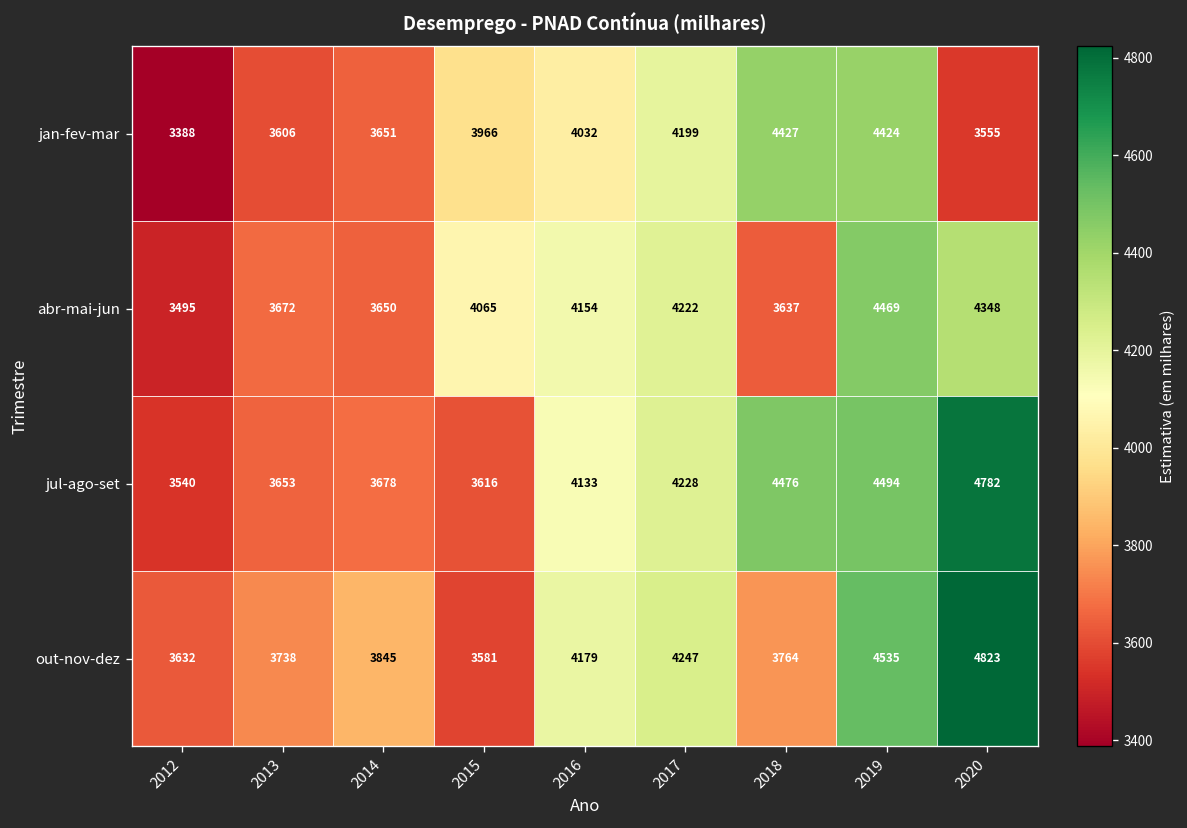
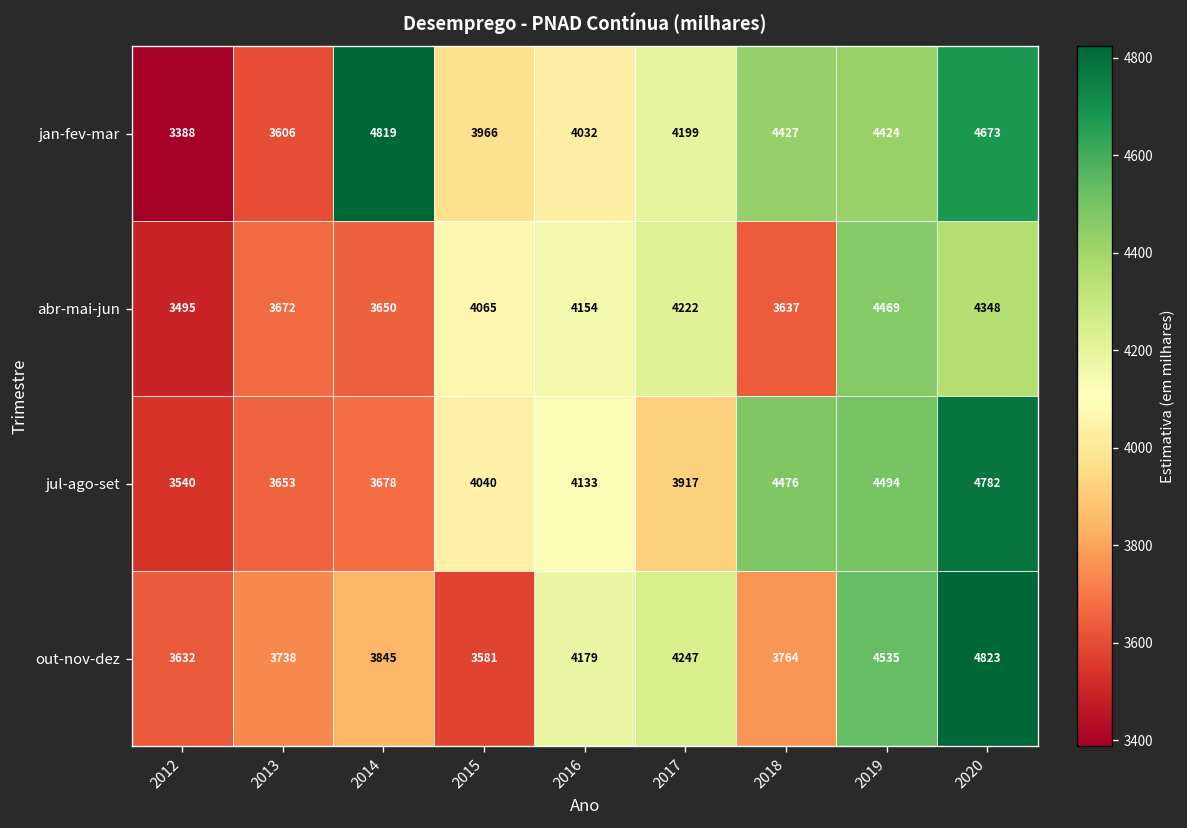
jan-fev-mar, 2014: 3651 -> 4819
jan-fev-mar, 2020: 3555 -> 4673
jul-ago-set, 2015: 3616 -> 4040
jul-ago-set, 2017: 4228 -> 3917
